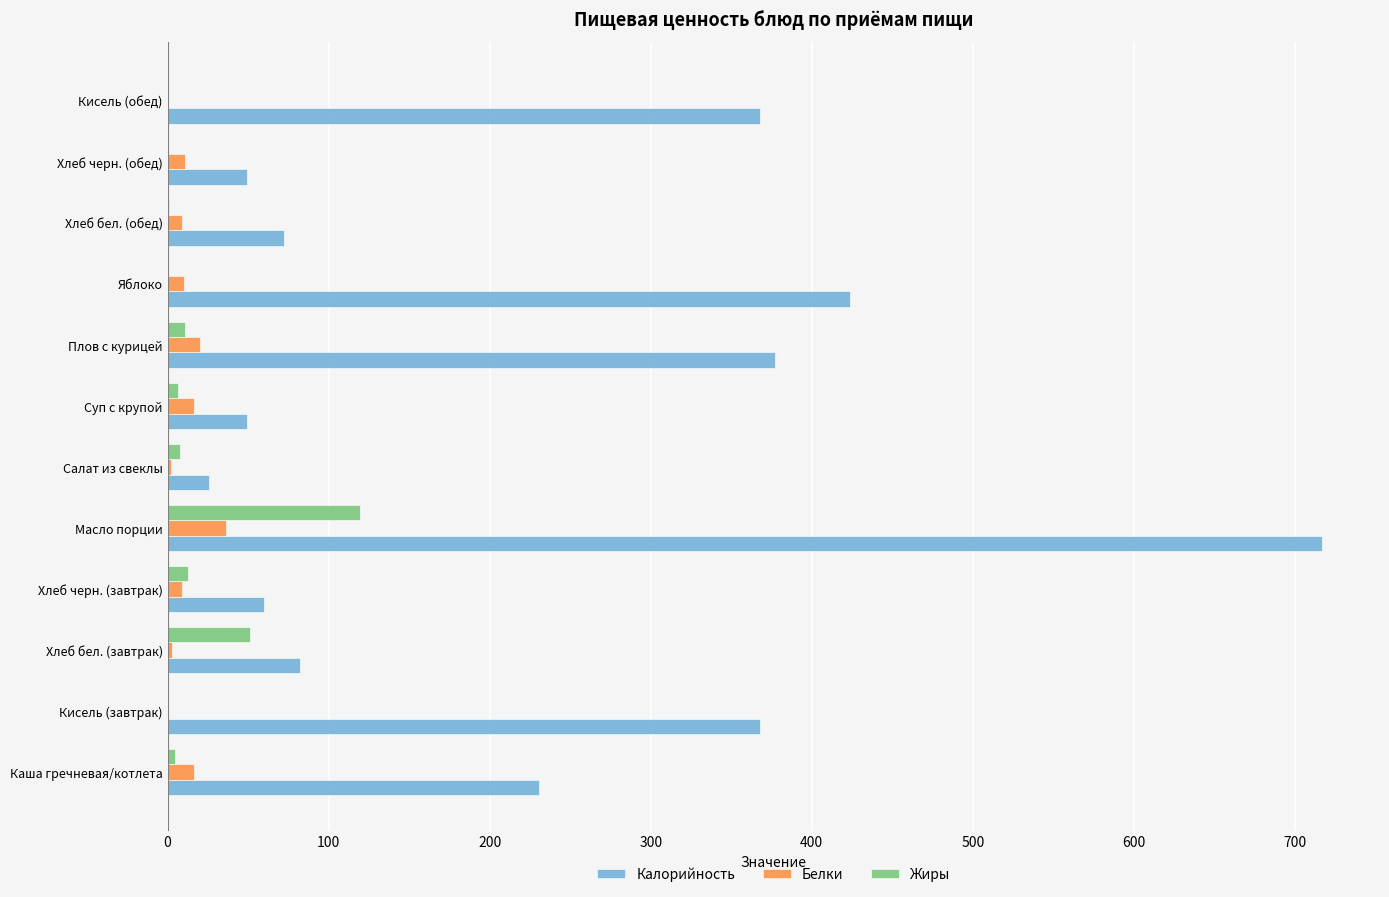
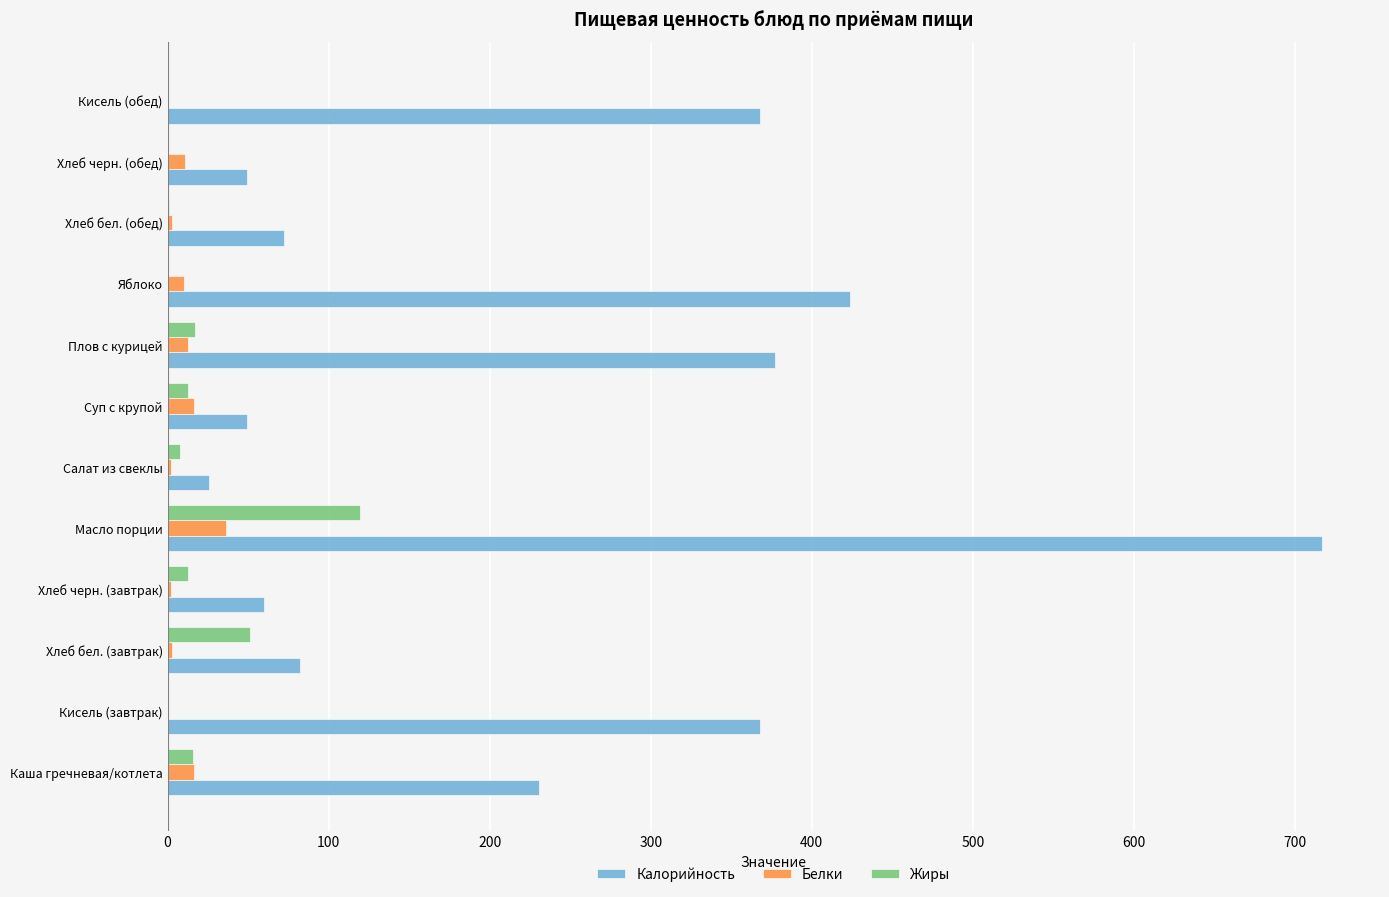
Белки, Хлеб бел. (обед): 9 -> 3
Жиры, Плов с курицей: 11 -> 17
Белки, Плов с курицей: 20 -> 13
Жиры, Суп с крупой: 6 -> 13
Белки, Хлеб черн. (завтрак): 9 -> 2
Жиры, Каша гречневая/котлета: 5 -> 16
